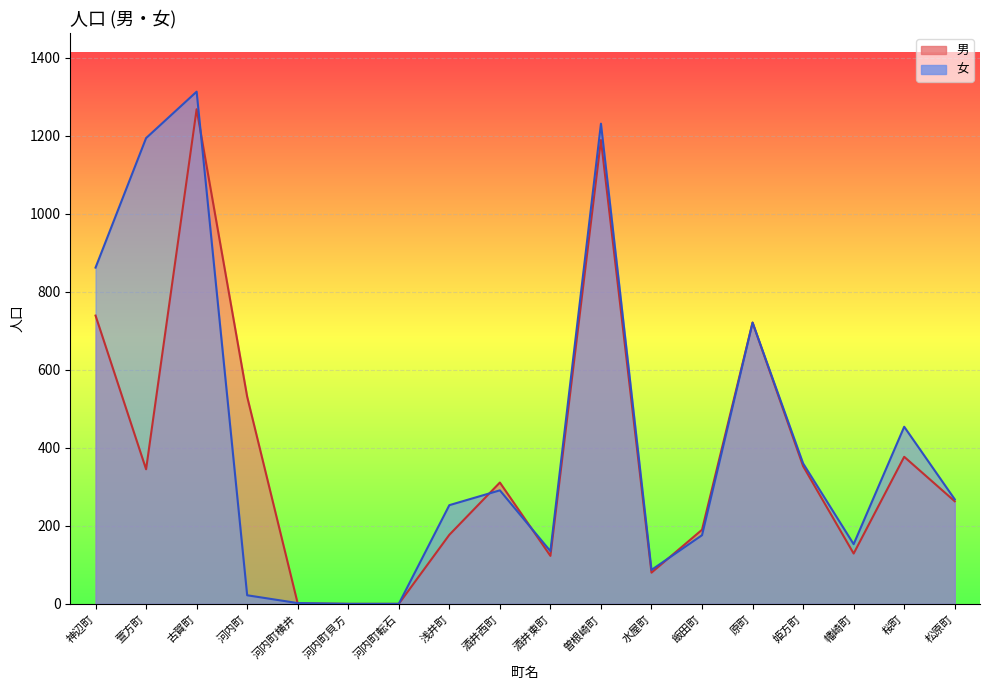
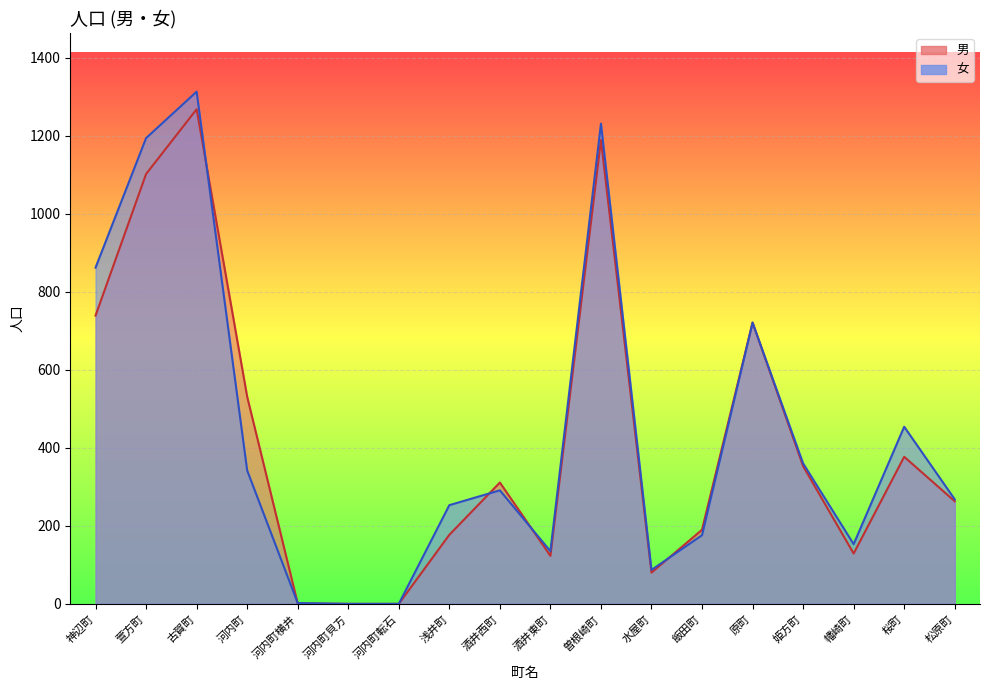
男, 萱方町: 350 -> 1100
女, 河内町: 20 -> 340
